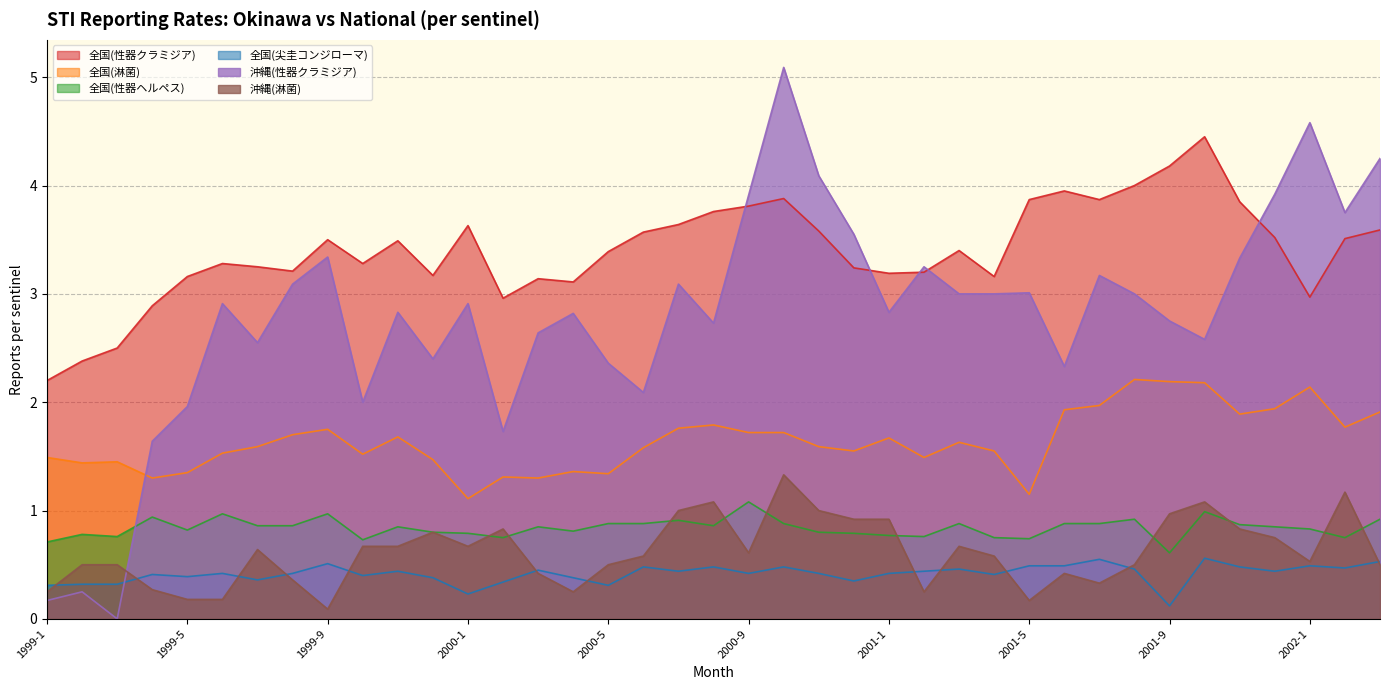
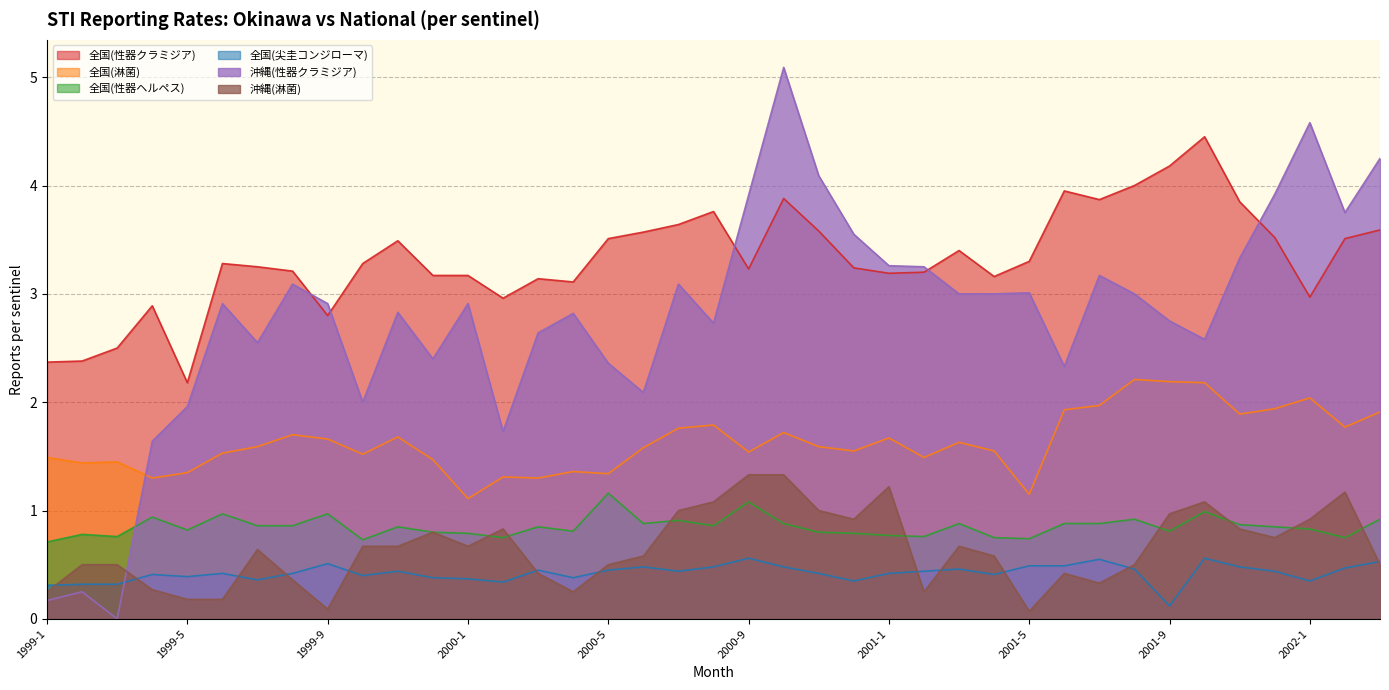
全国(性器クラミジア), 1999-1: 2.20 -> 2.37
全国(性器クラミジア), 1999-5: 3.16 -> 2.18
全国(性器クラミジア), 1999-9: 3.5 -> 2.8
全国(淋菌), 1999-9: 1.75 -> 1.66
沖縄(性器クラミジア), 1999-9: 3.34 -> 2.91
全国(性器クラミジア), 2000-1: 3.63 -> 3.17
全国(尖圭コンジローマ), 2000-1: 0.23 -> 0.37
全国(性器クラミジア), 2000-5: 3.39 -> 3.51
全国(性器ヘルペス), 2000-5: 0.88 -> 1.16
全国(尖圭コンジローマ), 2000-5: 0.31 -> 0.45
全国(性器クラミジア), 2000-9: 3.81 -> 3.23
全国(淋菌), 2000-9: 1.72 -> 1.54
全国(尖圭コンジローマ), 2000-9: 0.42 -> 0.56
沖縄(淋菌), 2000-9: 0.61 -> 1.33
沖縄(性器クラミジア), 2001-1: 2.83 -> 3.26
沖縄(淋菌), 2001-1: 0.92 -> 1.22
全国(性器クラミジア), 2001-5: 3.87 -> 3.30
沖縄(淋菌), 2001-5: 0.17 -> 0.07
全国(性器ヘルペス), 2001-9: 0.61 -> 0.81
全国(淋菌), 2002-1: 2.14 -> 2.04
全国(尖圭コンジローマ), 2002-1: 0.49 -> 0.35
沖縄(淋菌), 2002-1: 0.53 -> 0.92
